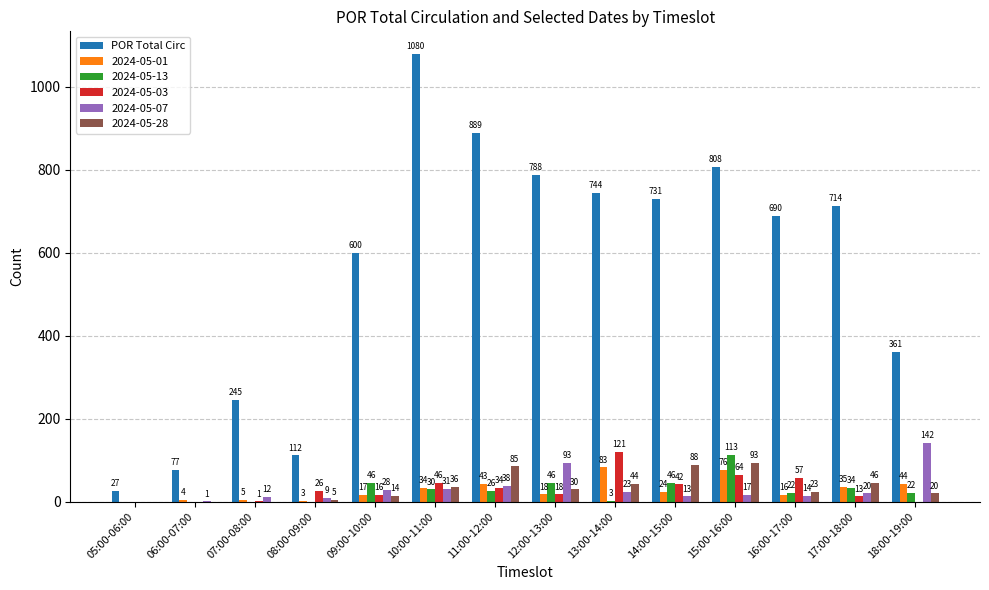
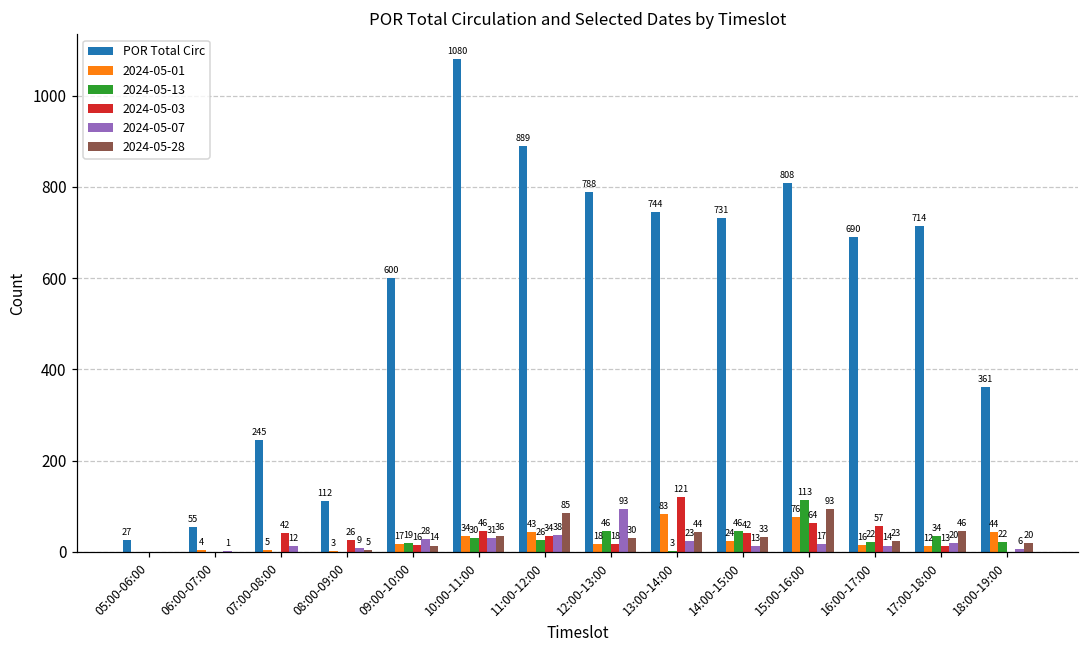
POR Total Circ, 06:00-07:00: 77 -> 55
2024-05-03, 07:00-08:00: 1 -> 42
2024-05-13, 09:00-10:00: 46 -> 19
2024-05-28, 14:00-15:00: 88 -> 33
2024-05-01, 17:00-18:00: 35 -> 12
2024-05-07, 18:00-19:00: 142 -> 6
